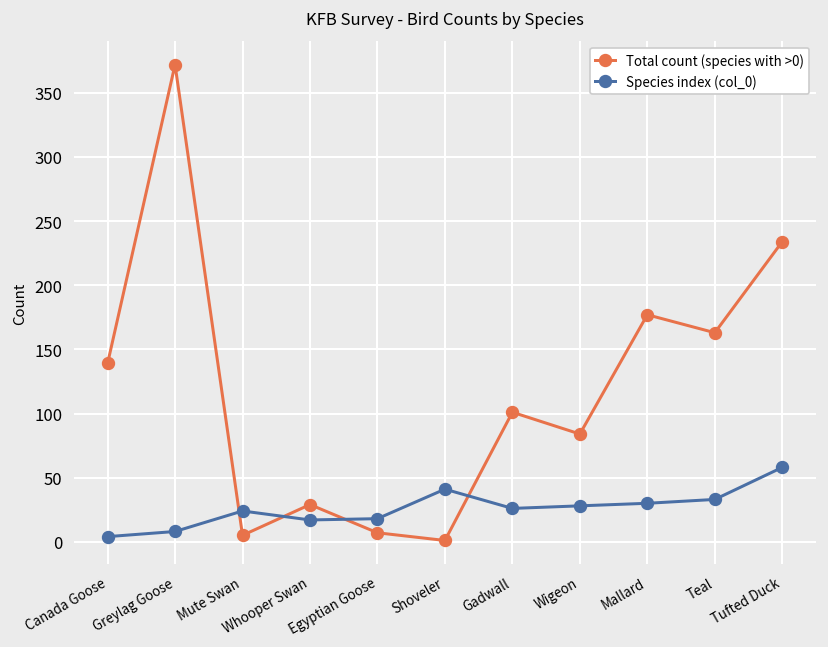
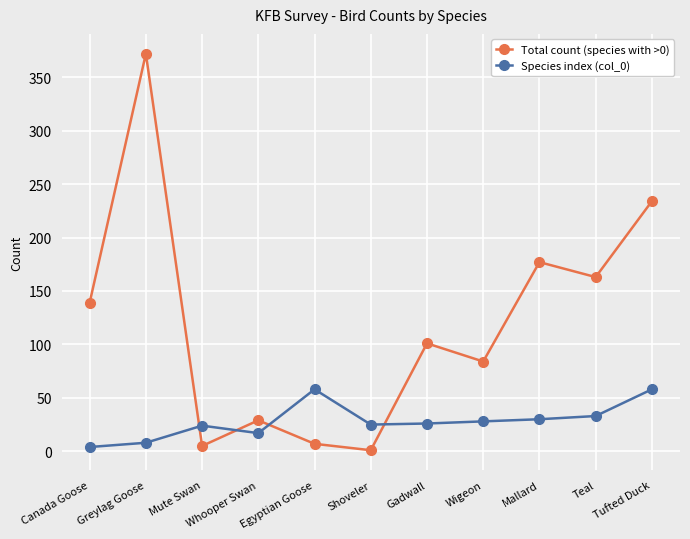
Species index (col_0), Egyptian Goose: 18 -> 58
Species index (col_0), Shoveler: 41 -> 25
